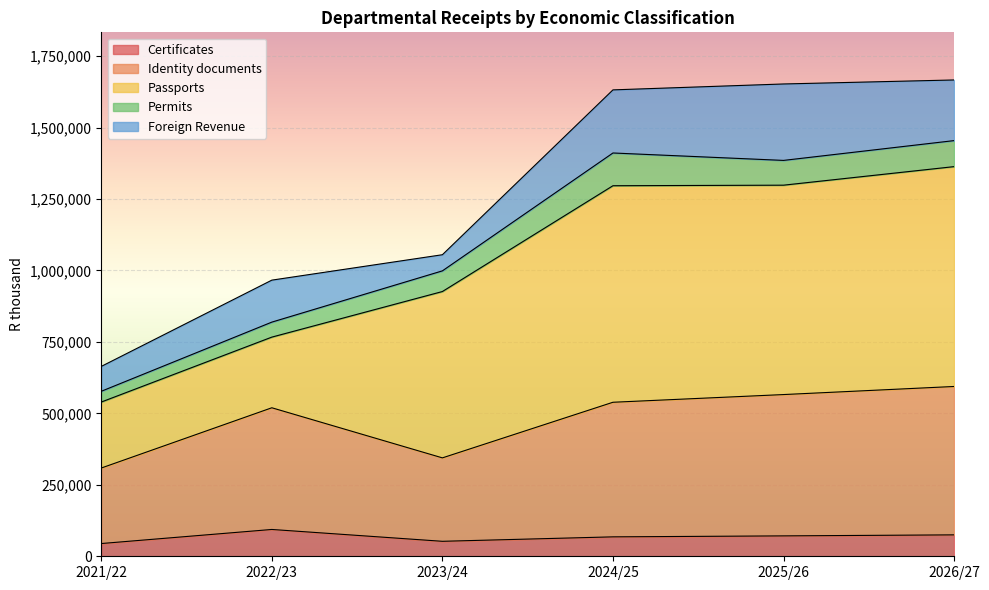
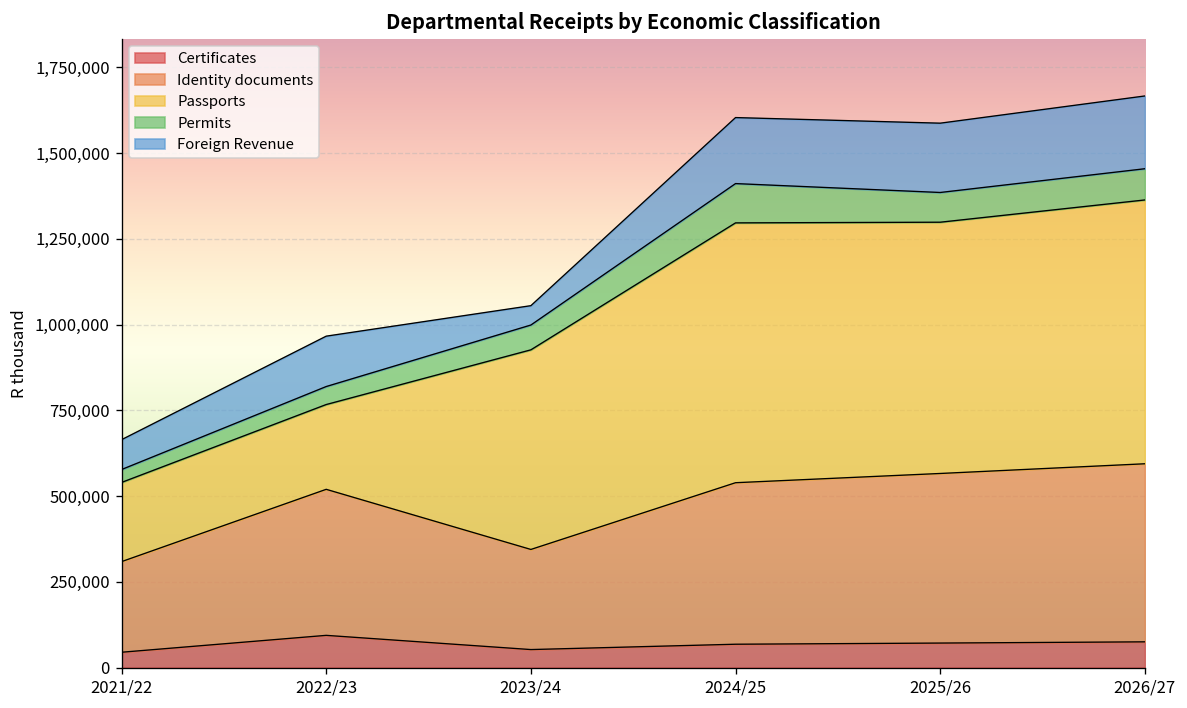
Foreign Revenue, 2024/25: 220,000 -> 190,000
Foreign Revenue, 2025/26: 270,000 -> 200,000
